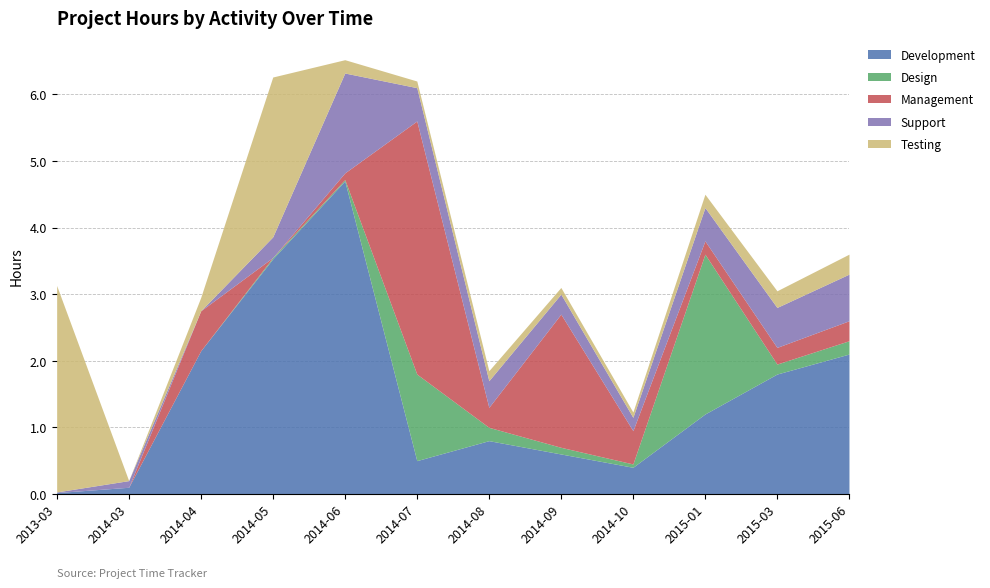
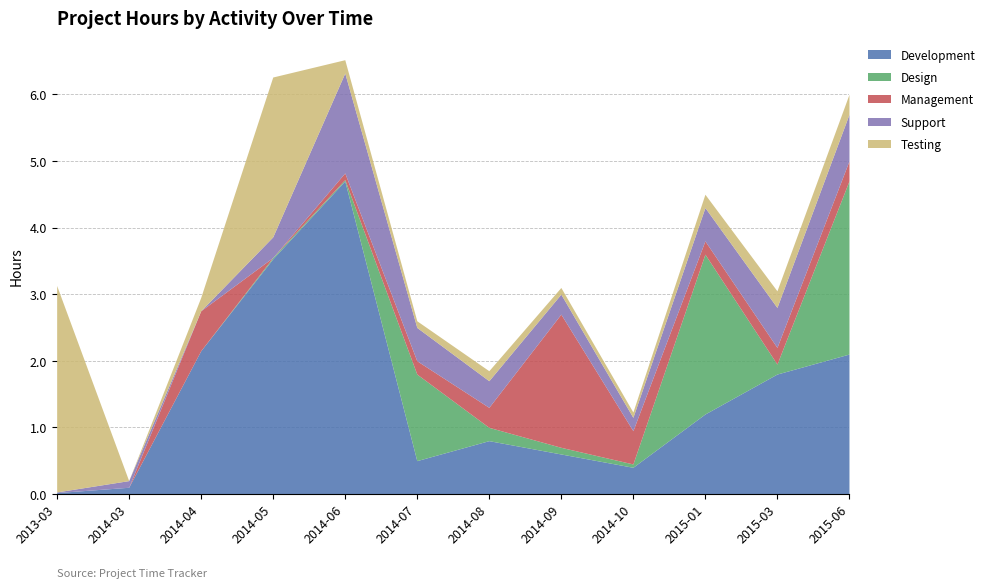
Management, 2014-07: 3.8 -> 0.2
Design, 2015-06: 0.2 -> 2.6
